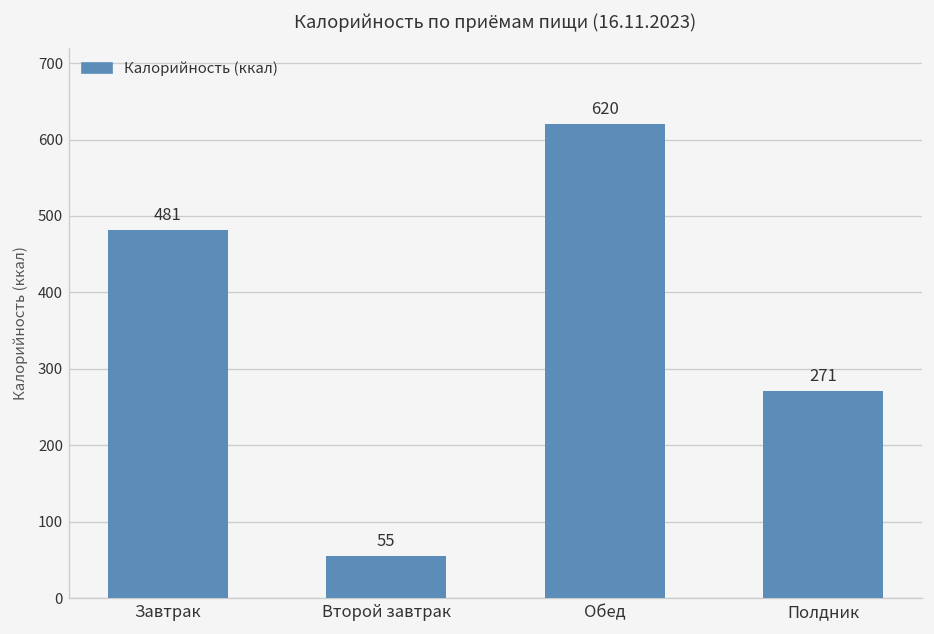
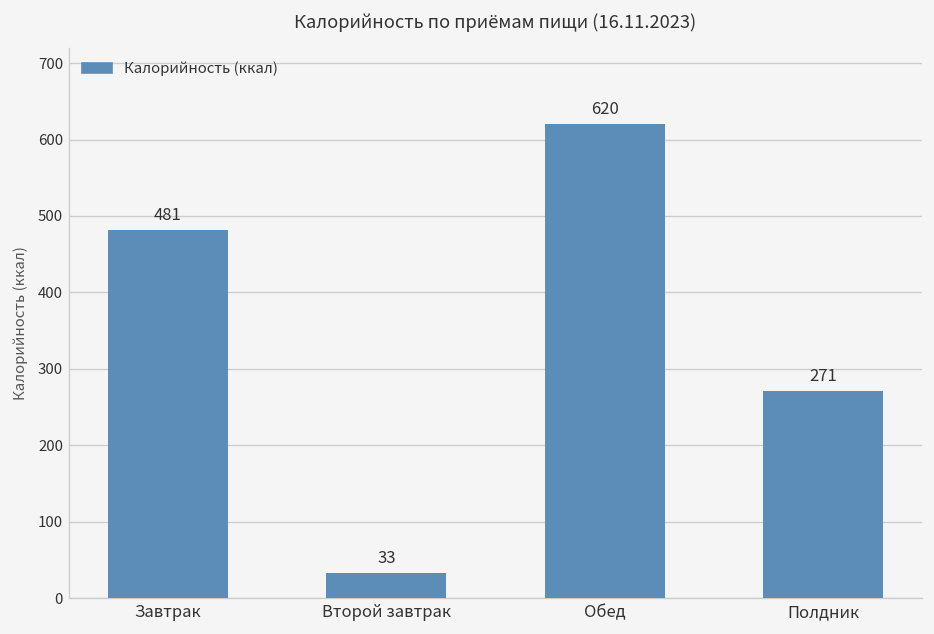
Второй завтрак: 55 -> 33
